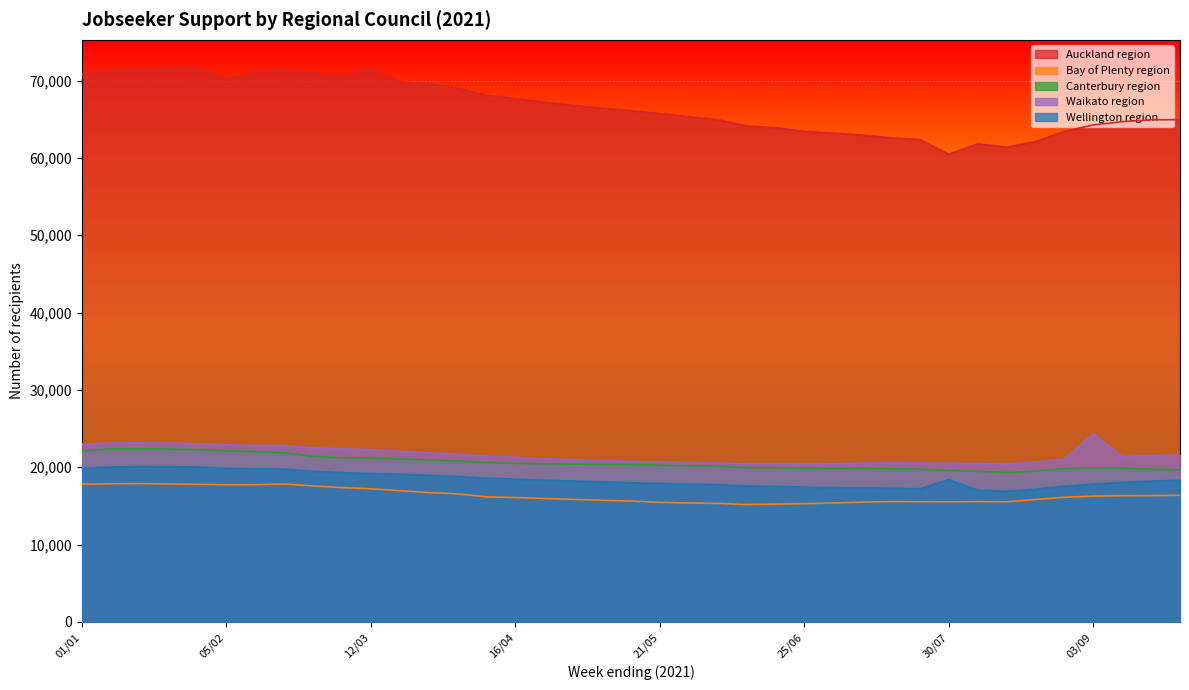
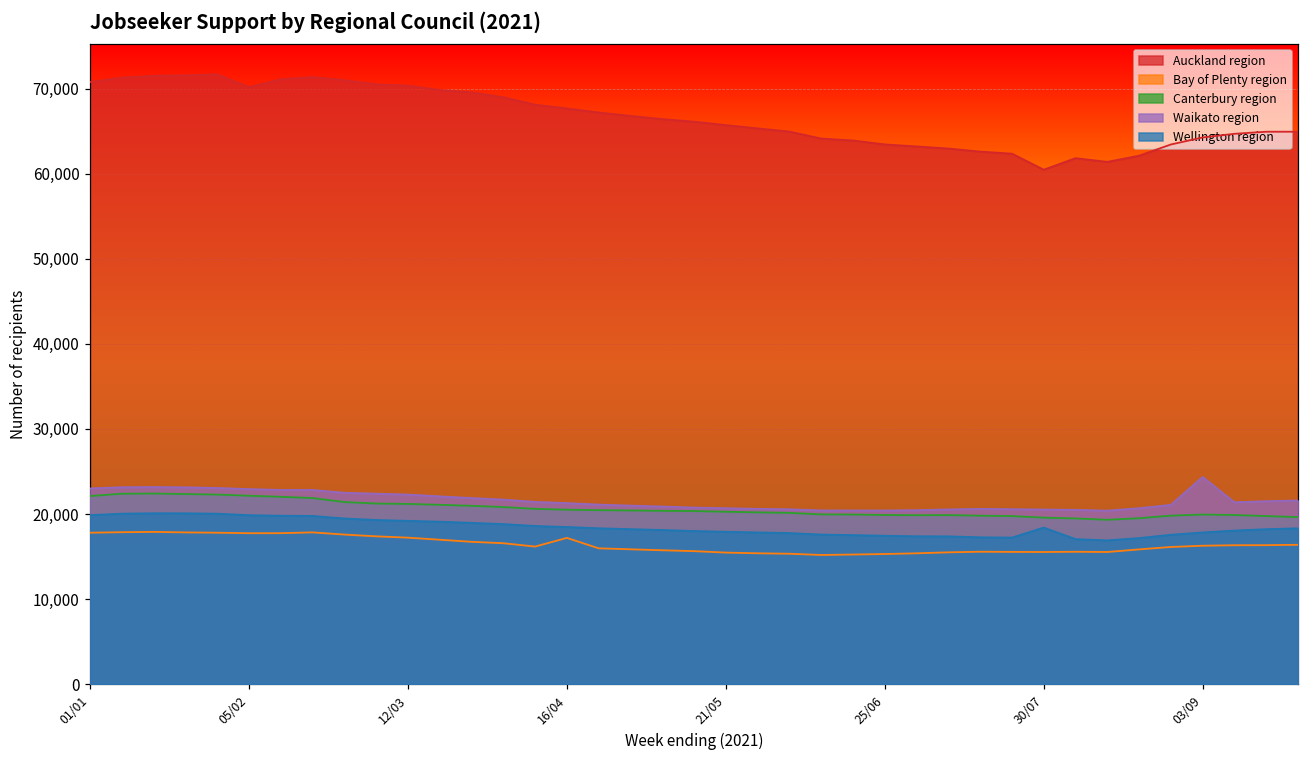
Auckland region, 12/03: 72,000 -> 70,000
Bay of Plenty region, 16/04: 16,000 -> 17,000
